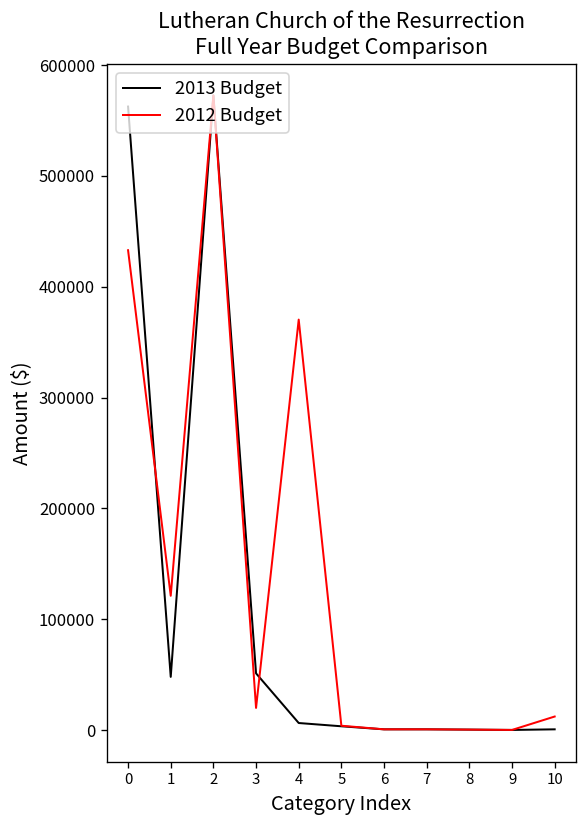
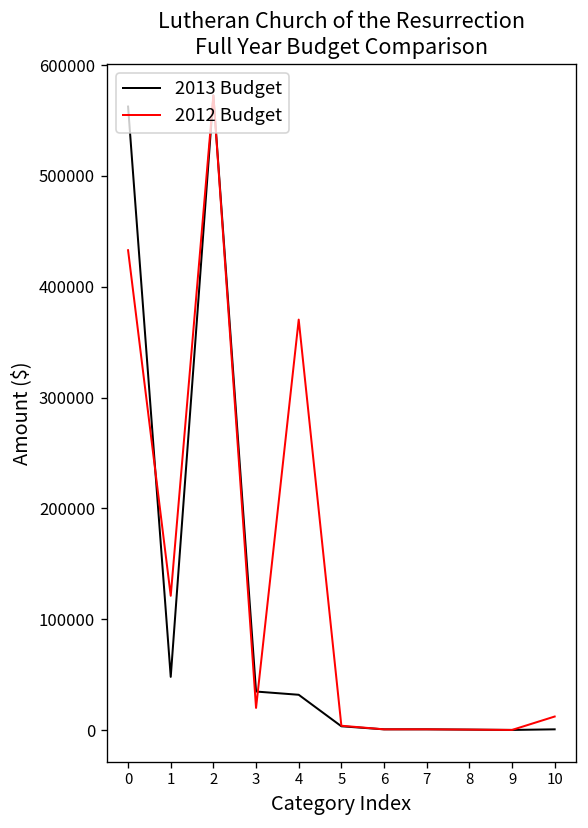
2013 Budget, 3: 50000 -> 30000
2013 Budget, 4: 10000 -> 30000
